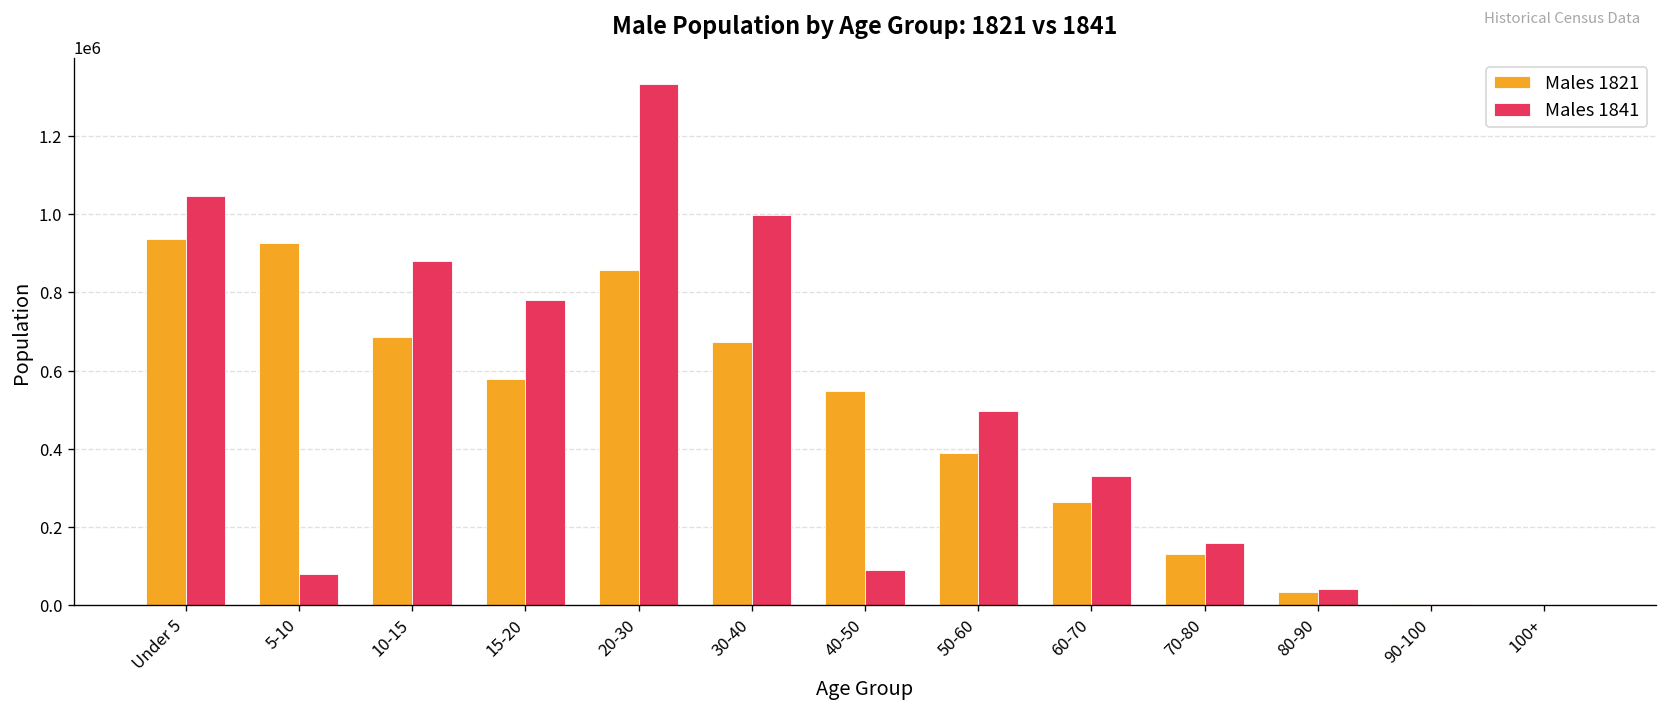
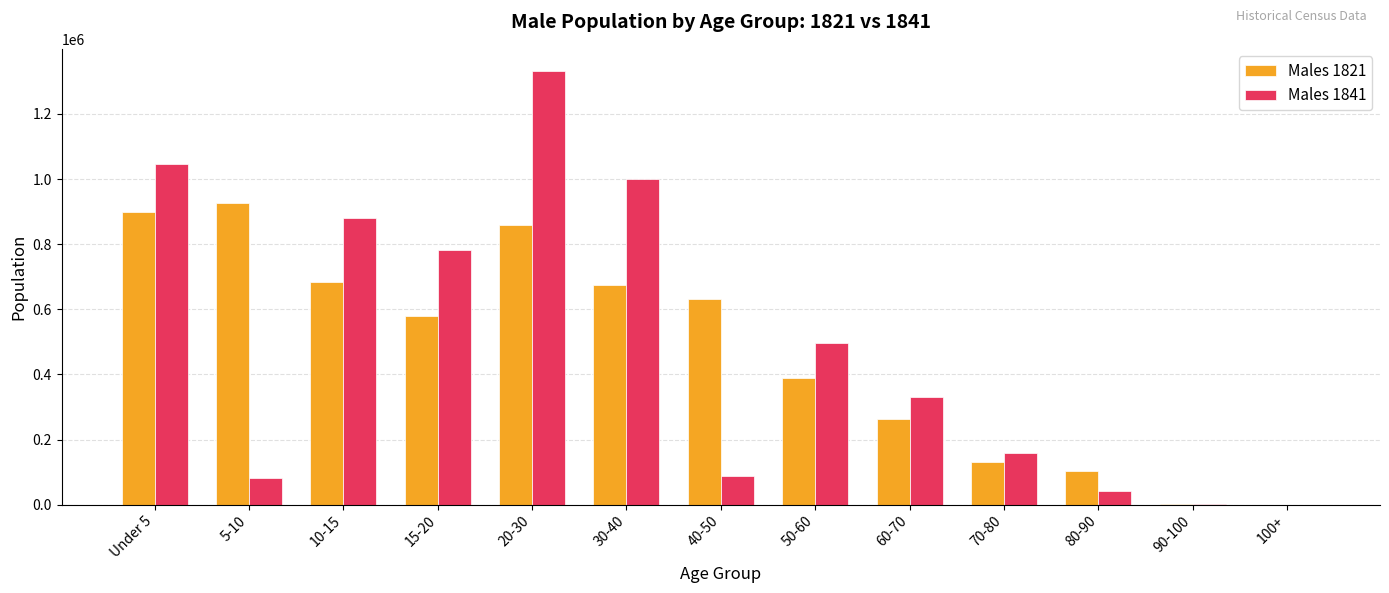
Males 1821, Under 5: 940000 -> 900000
Males 1821, 40-50: 550000 -> 630000
Males 1821, 80-90: 30000 -> 100000
